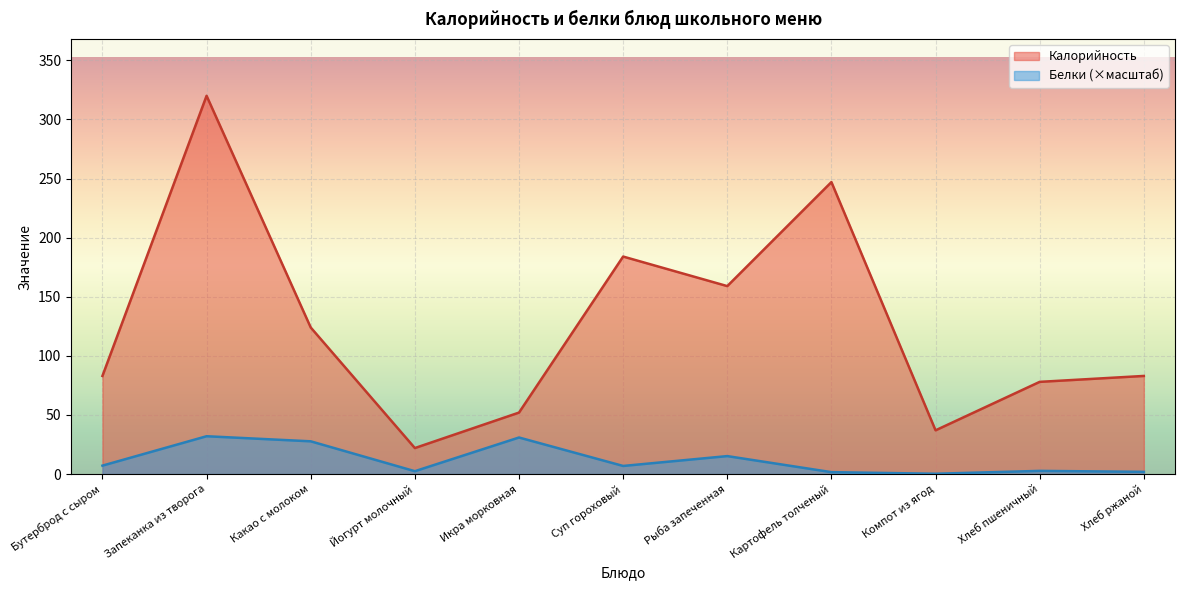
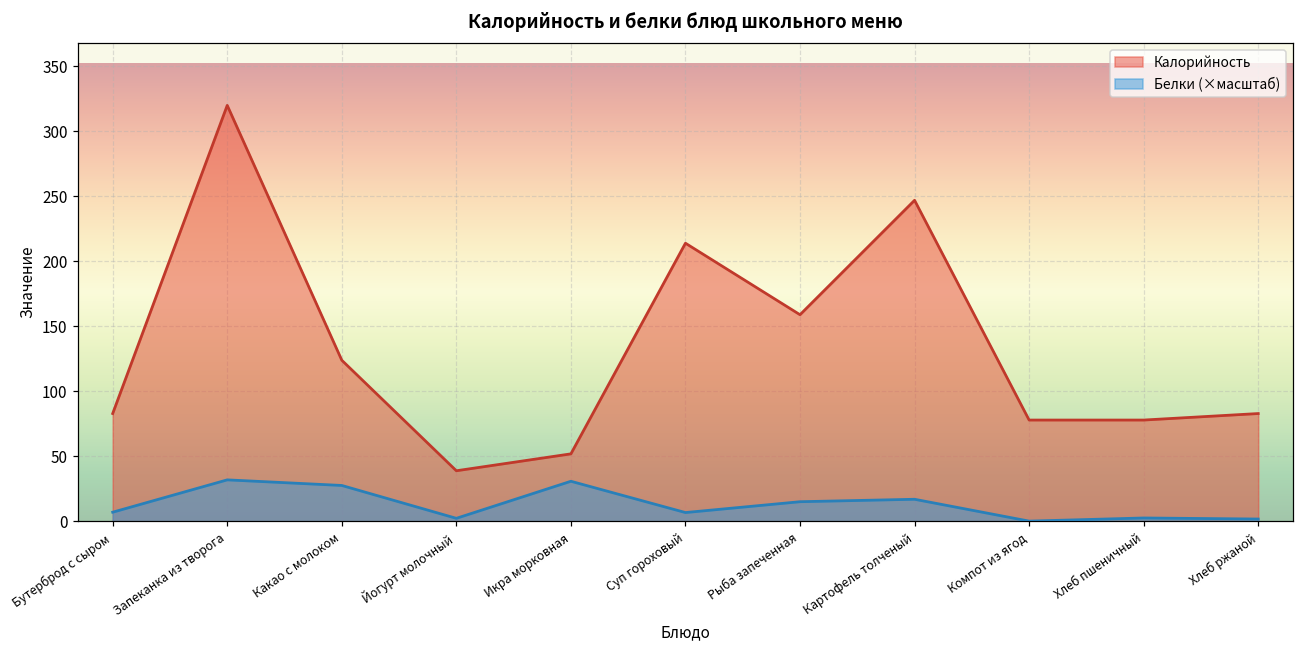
Калорийность, Йогурт молочный: 22 -> 39
Калорийность, Суп гороховый: 184 -> 214
Белки (×масштаб), Картофель толченый: 2 -> 17
Калорийность, Компот из ягод: 37 -> 78
